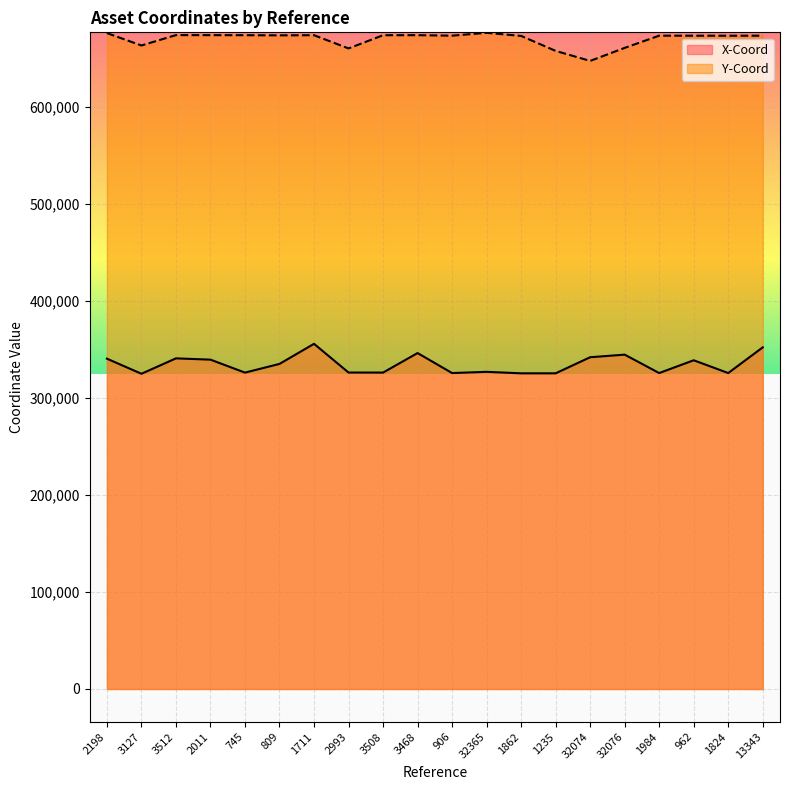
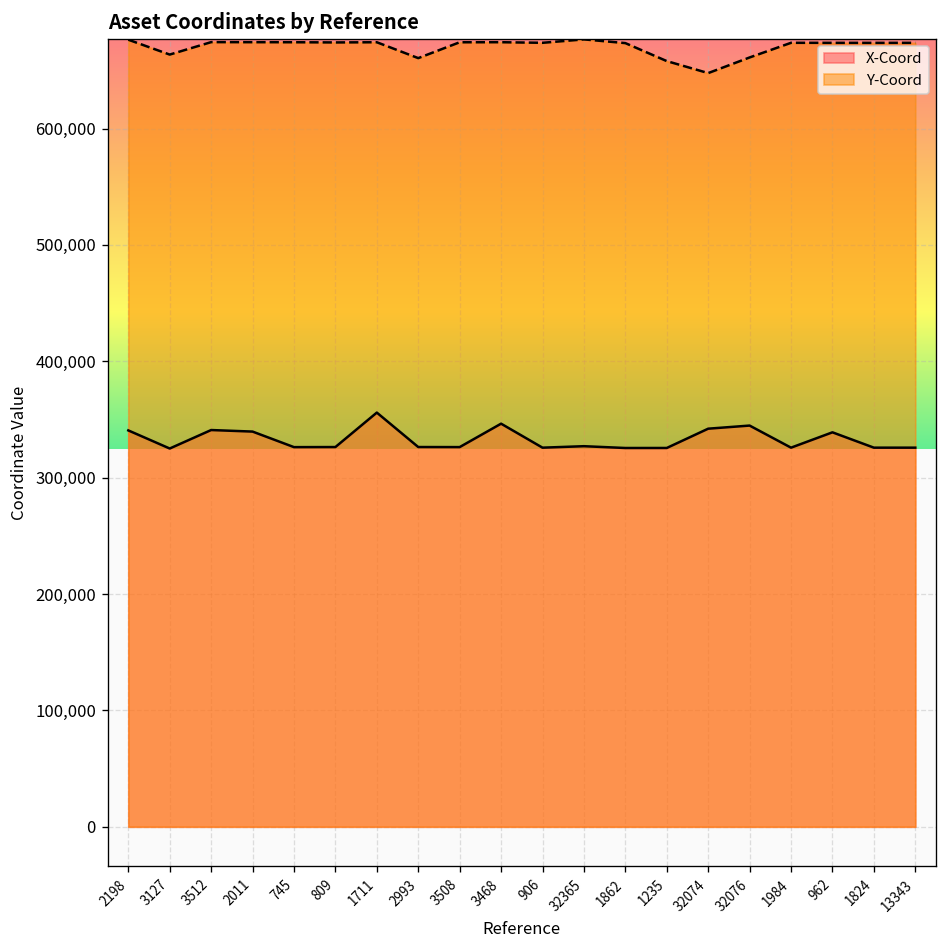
X-Coord, 809: 340,000 -> 330,000
X-Coord, 13343: 350,000 -> 330,000
